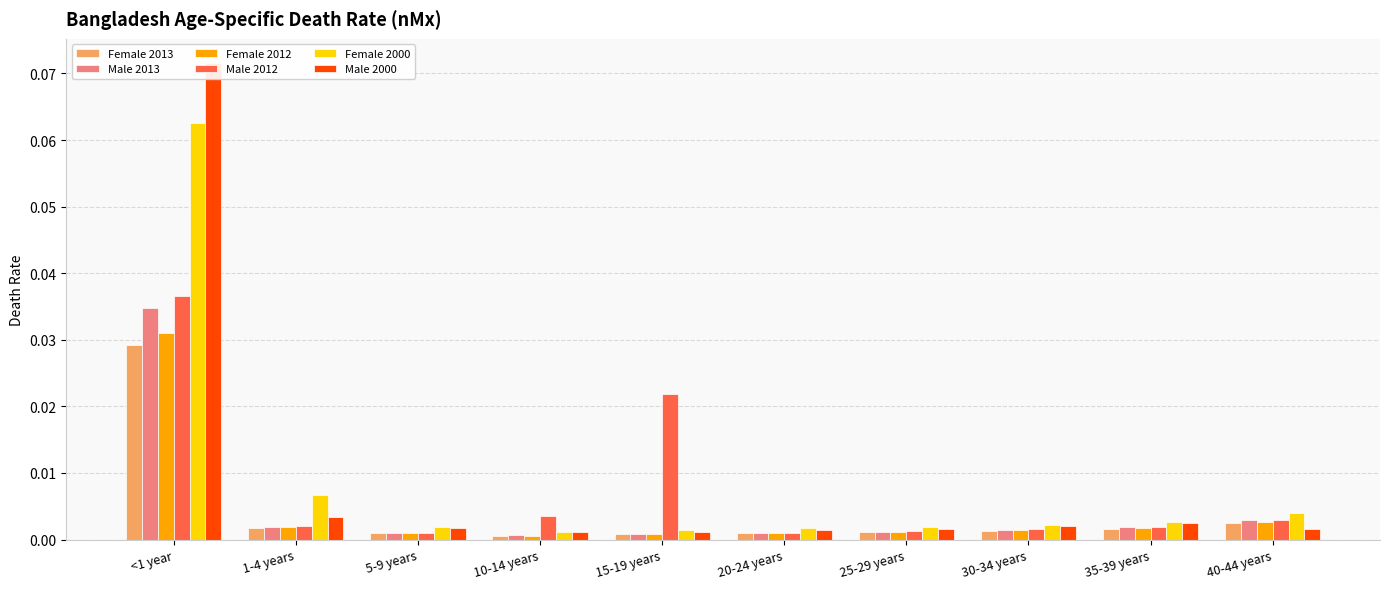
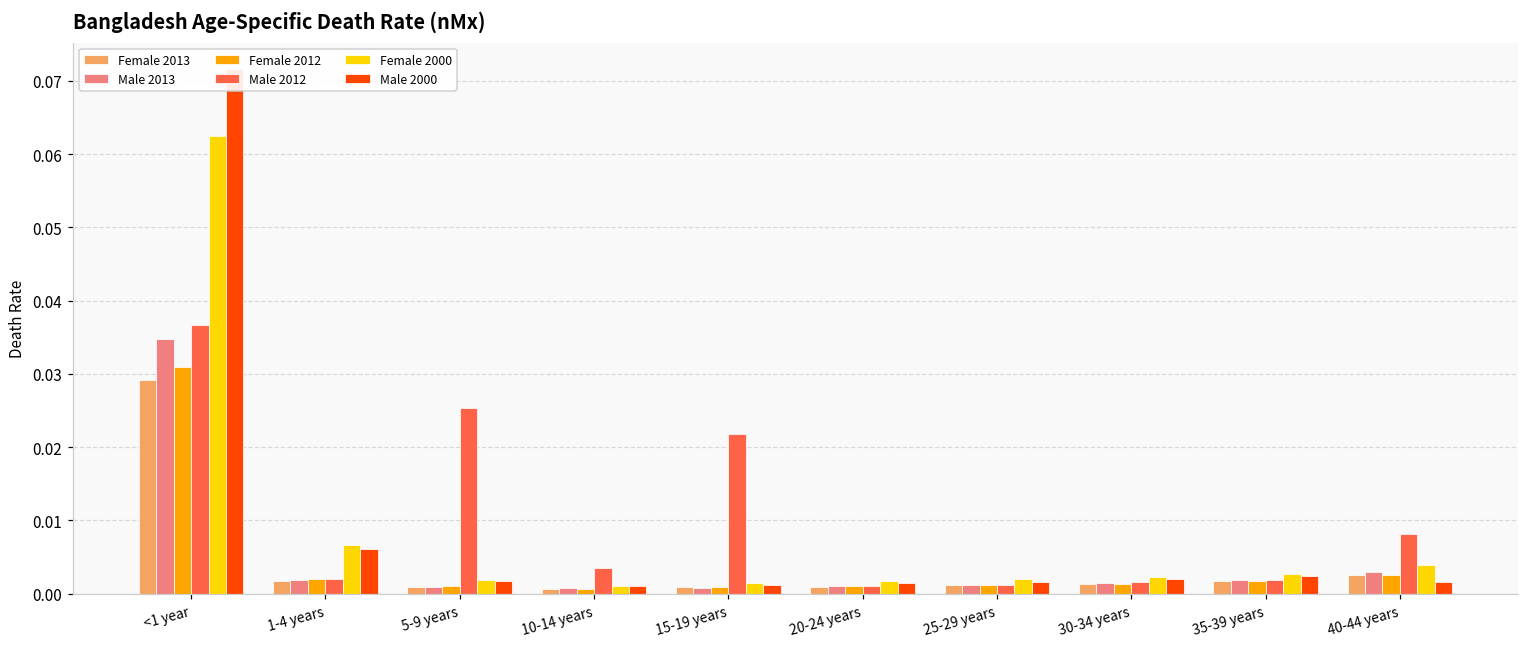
Male 2000, 1-4 years: 0.003 -> 0.006
Male 2012, 5-9 years: 0.001 -> 0.025
Male 2012, 40-44 years: 0.003 -> 0.008
